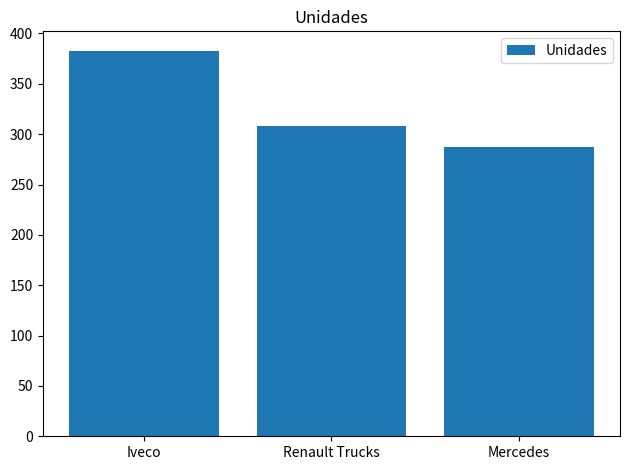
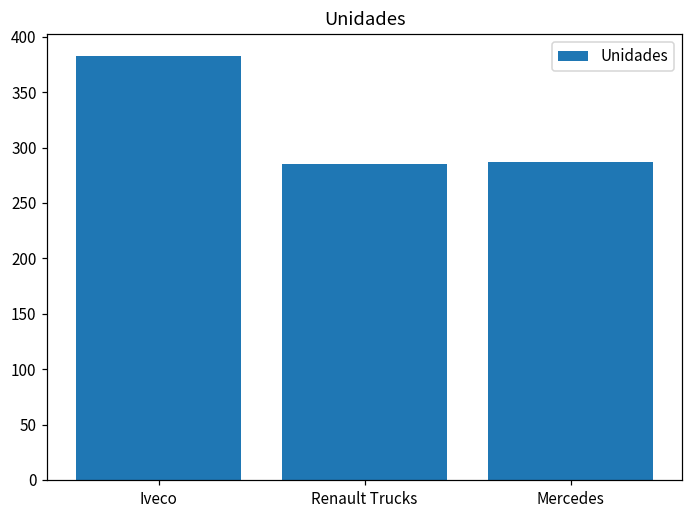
Renault Trucks: 308 -> 285
